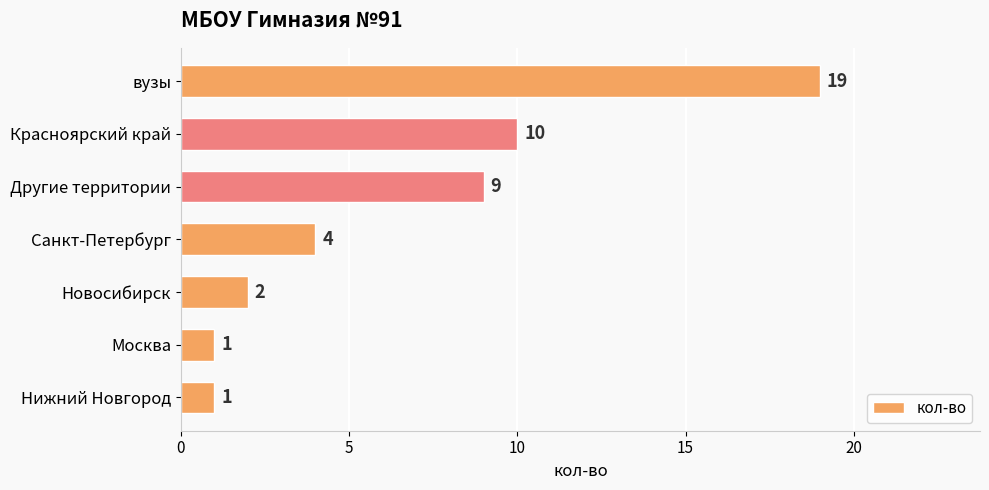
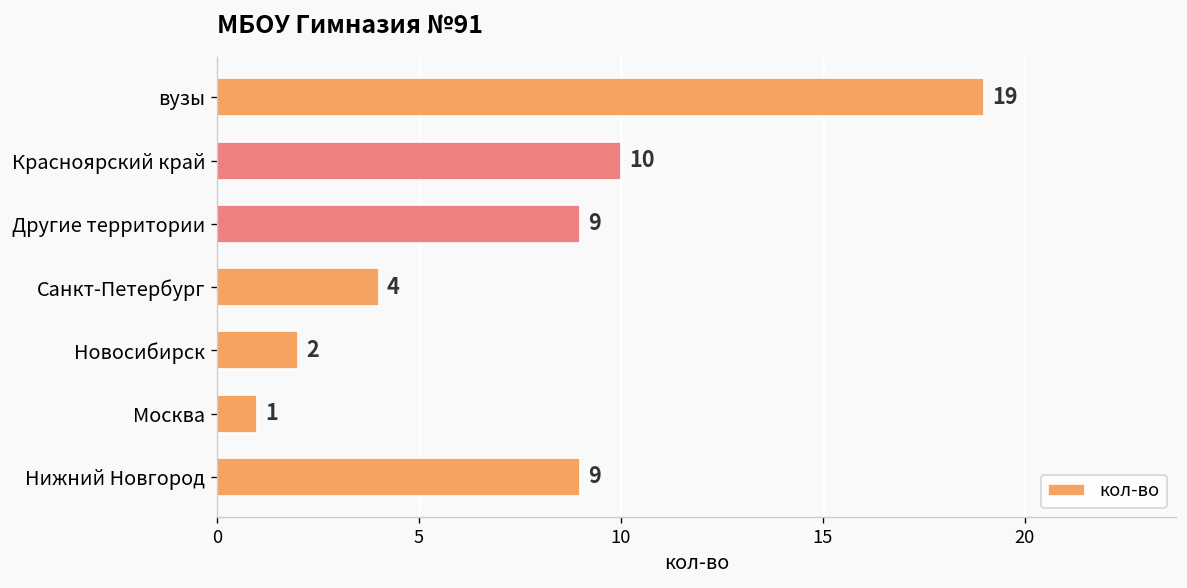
Нижний Новгород: 1 -> 9
